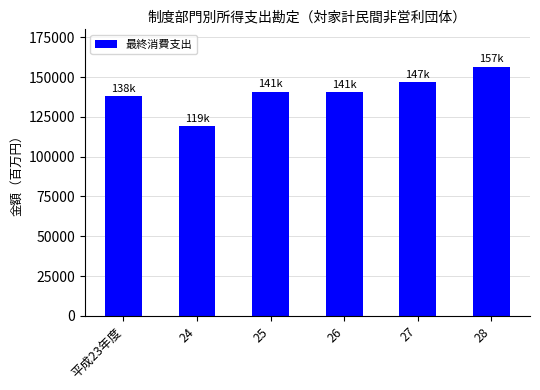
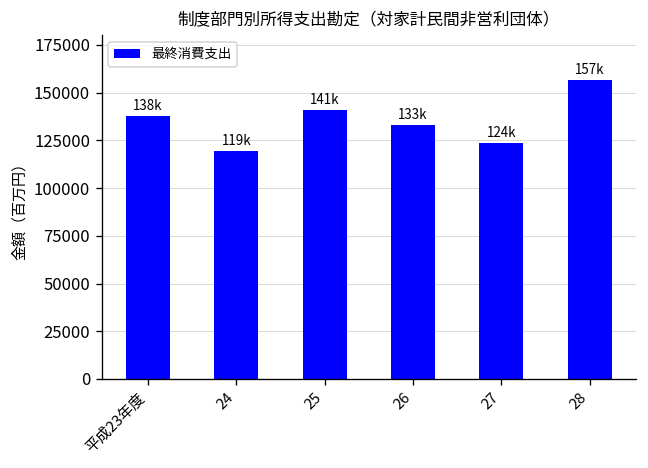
26: 141k -> 133k
27: 147k -> 124k
